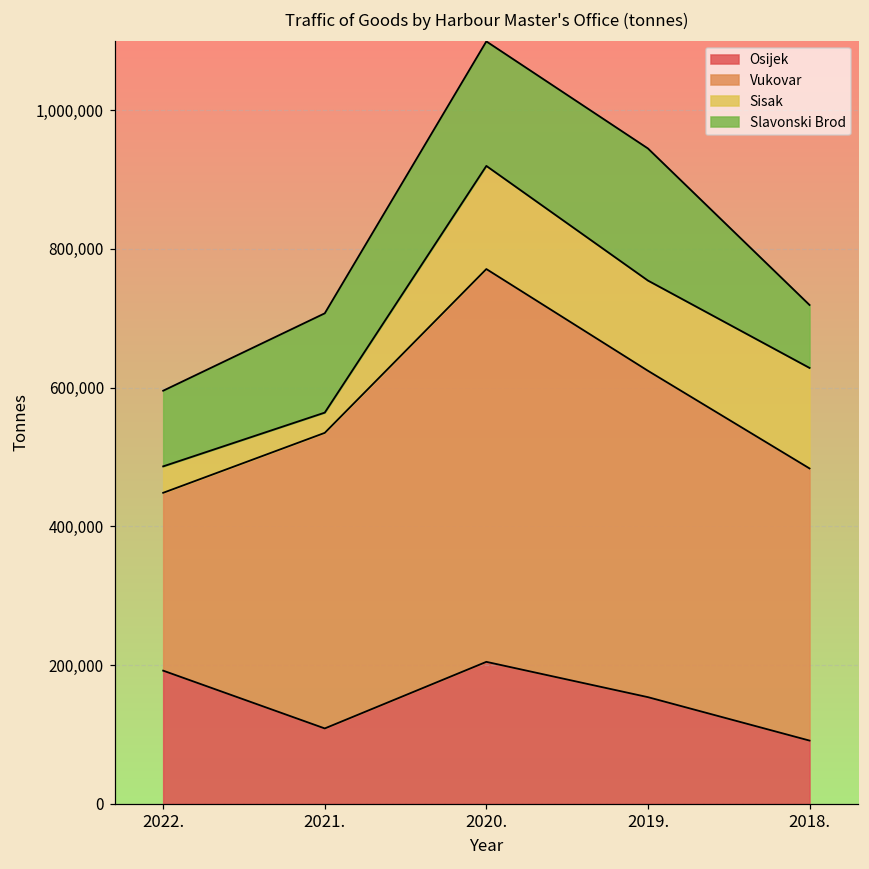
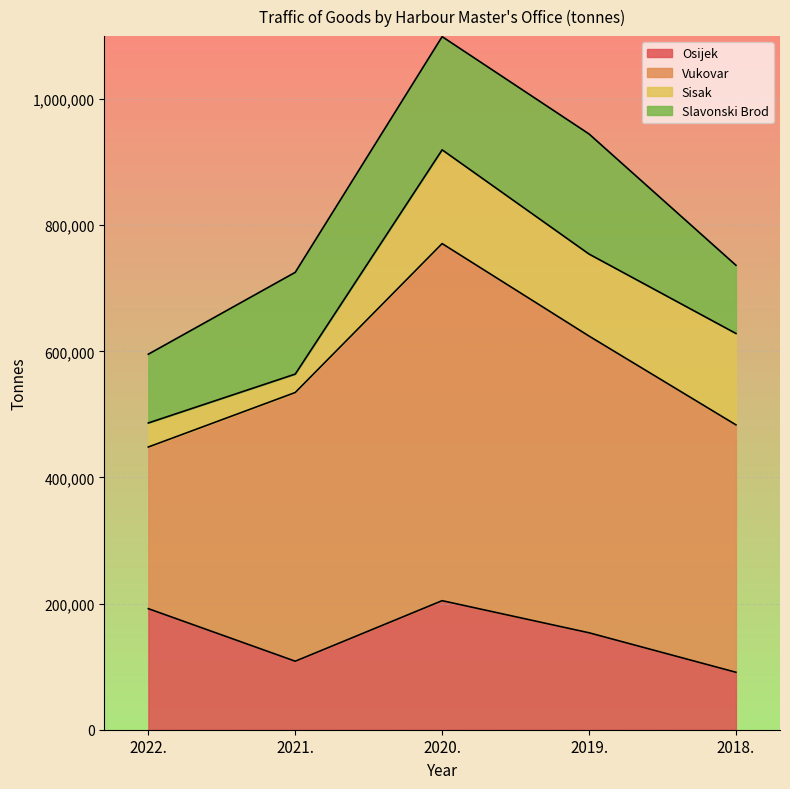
Slavonski Brod, 2021.: 140,000 -> 160,000
Slavonski Brod, 2018.: 90,000 -> 110,000
